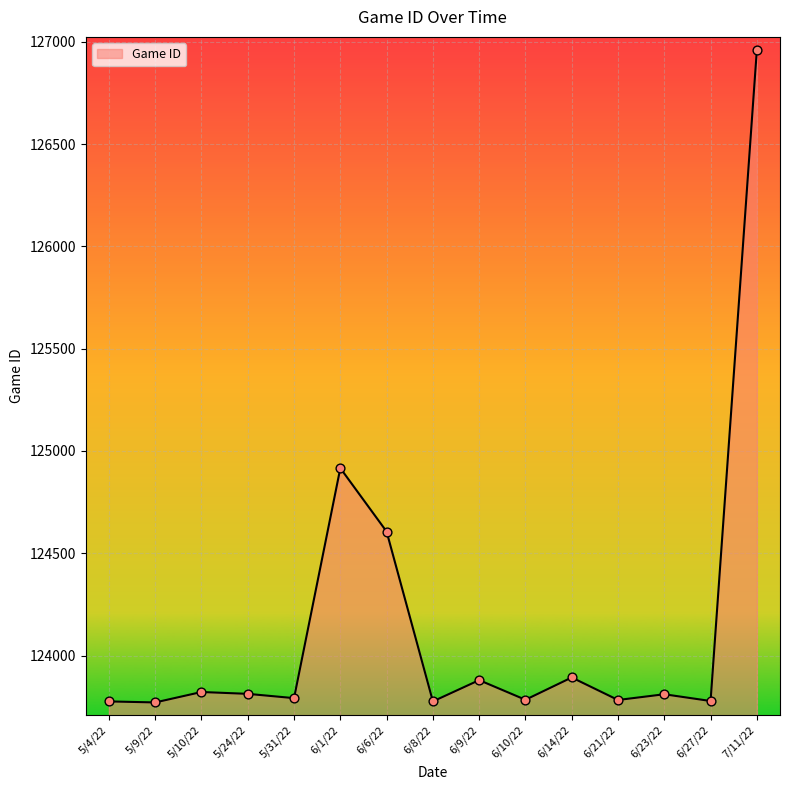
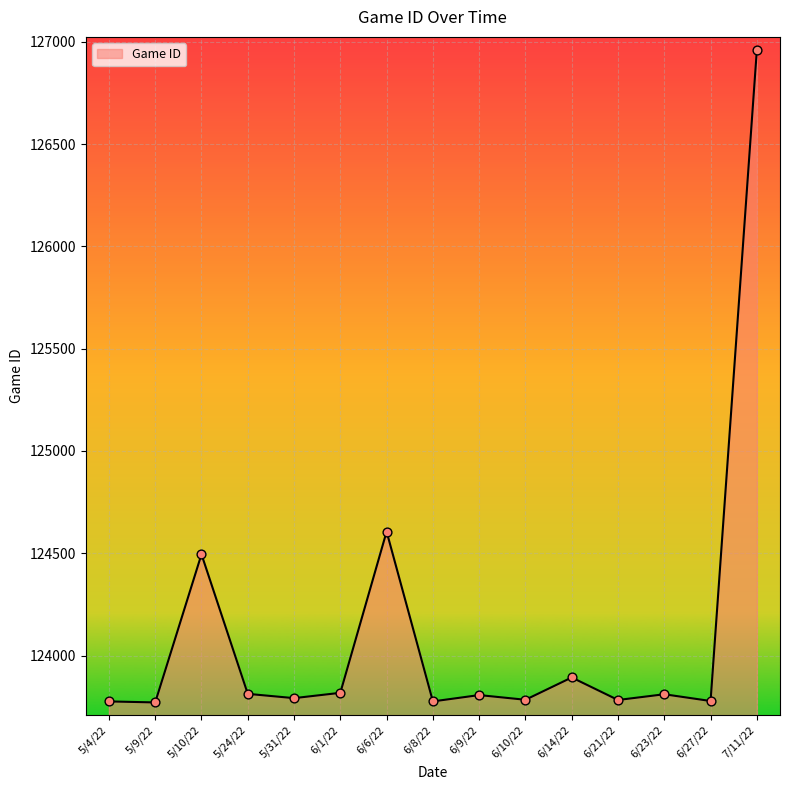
5/10/22: 123820 -> 124500
6/1/22: 124920 -> 123820
6/9/22: 123880 -> 123810
